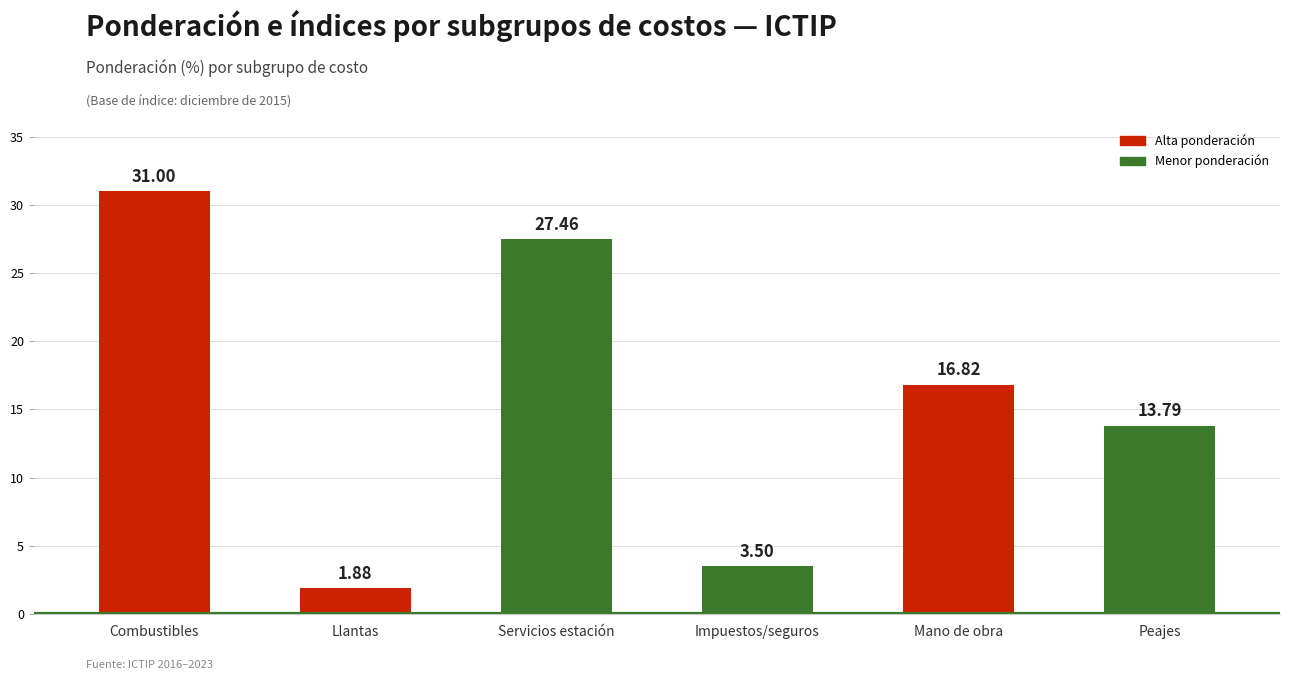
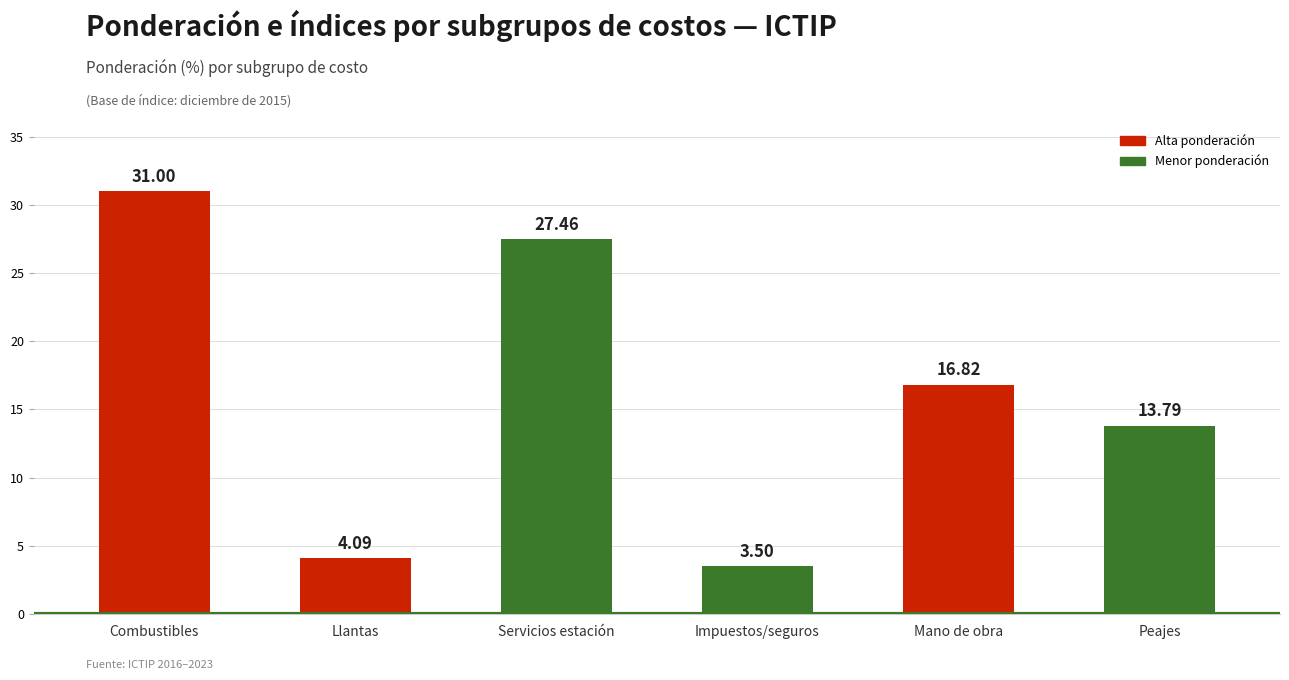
Llantas: 1.88 -> 4.09
